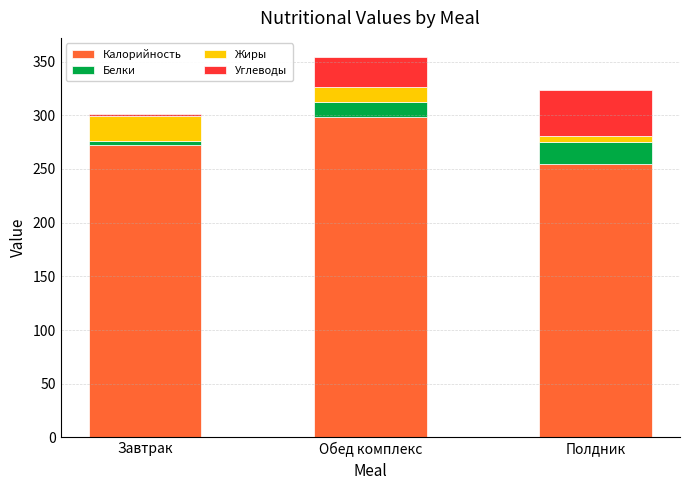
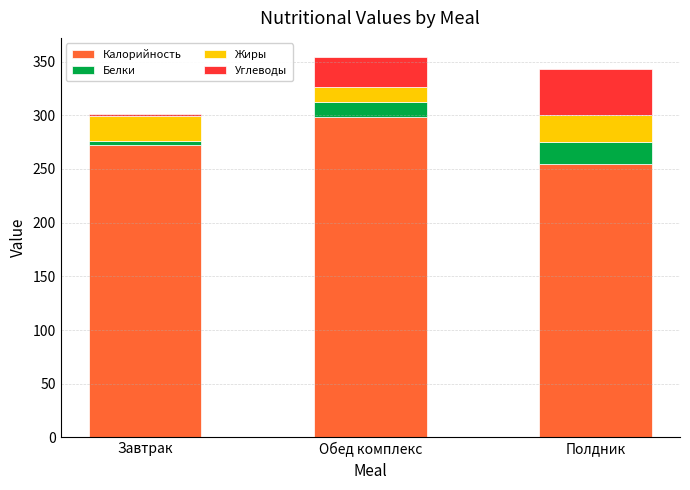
Жиры, Полдник: 6 -> 26
